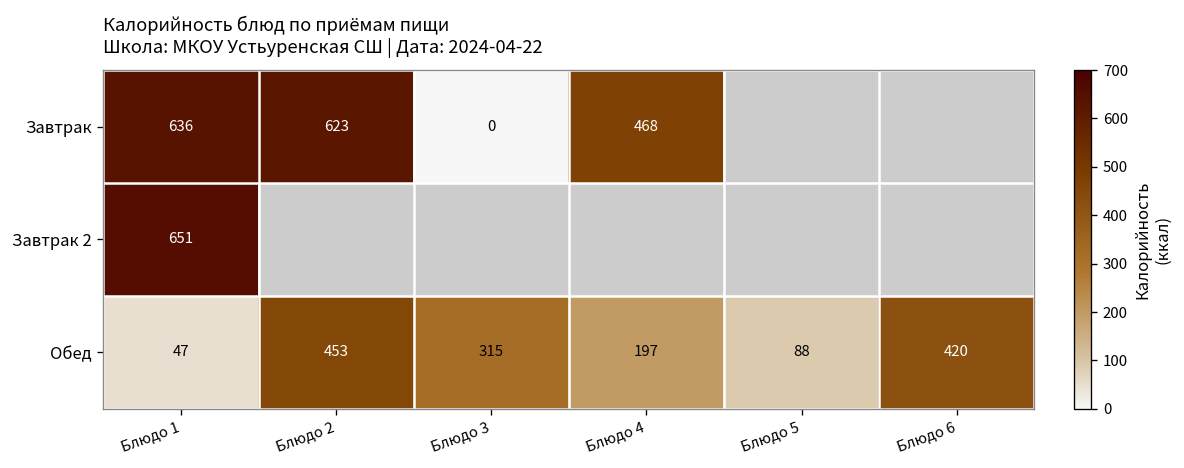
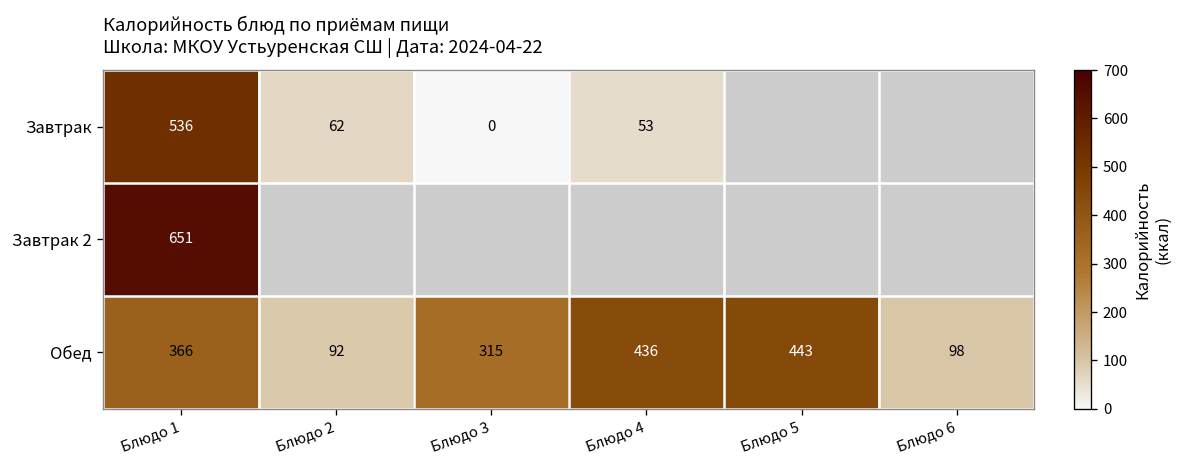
Завтрак, Блюдо 1: 636 -> 536
Завтрак, Блюдо 2: 623 -> 62
Завтрак, Блюдо 4: 468 -> 53
Обед, Блюдо 1: 47 -> 366
Обед, Блюдо 2: 453 -> 92
Обед, Блюдо 4: 197 -> 436
Обед, Блюдо 5: 88 -> 443
Обед, Блюдо 6: 420 -> 98
